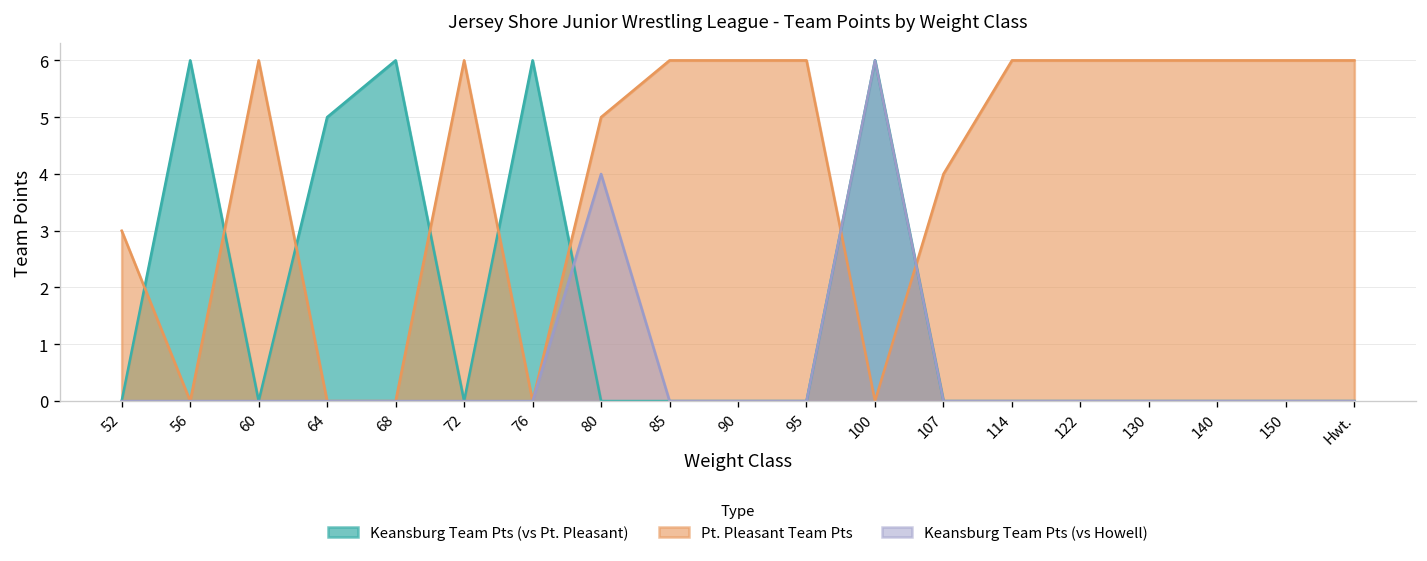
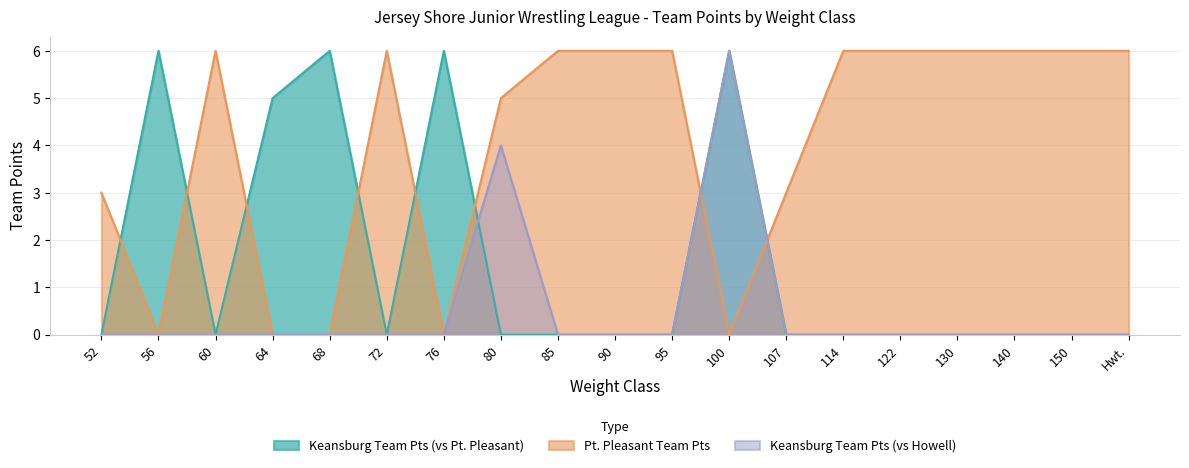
Pt. Pleasant Team Pts, 107: 4 -> 3
